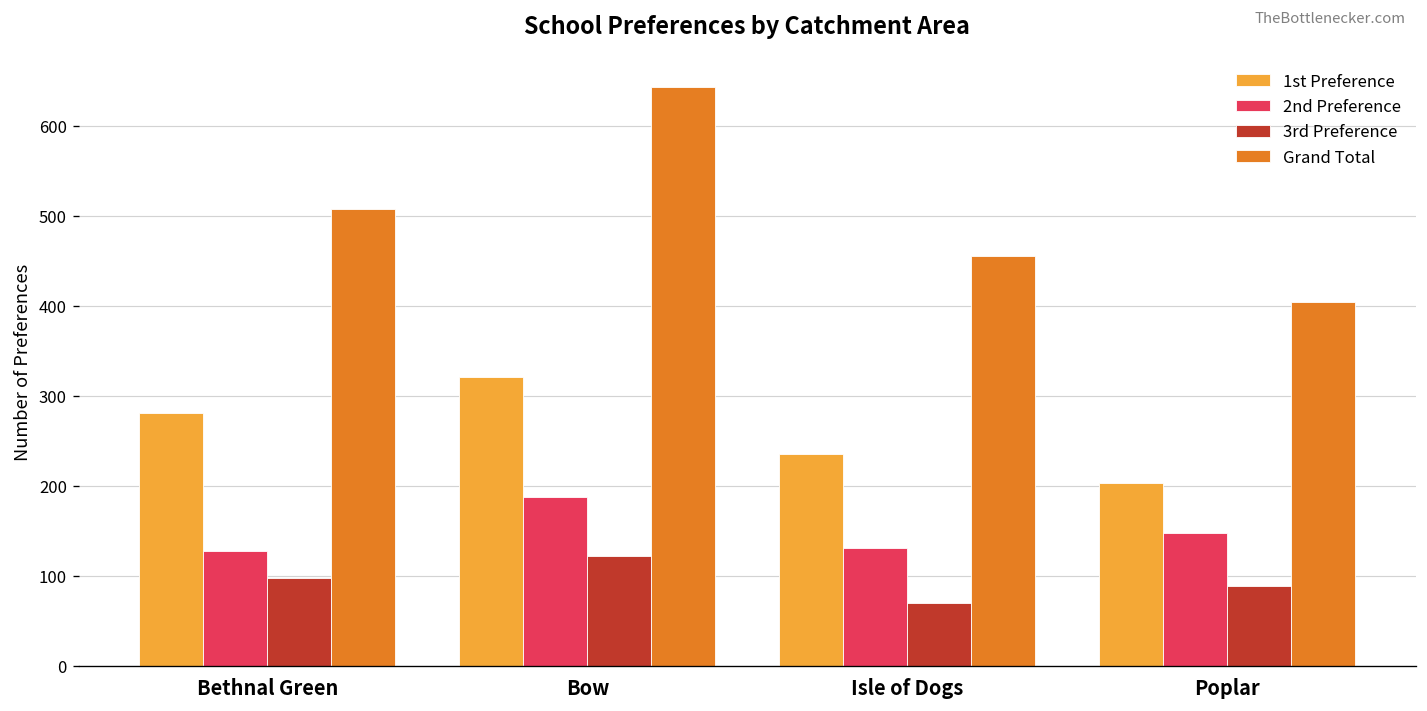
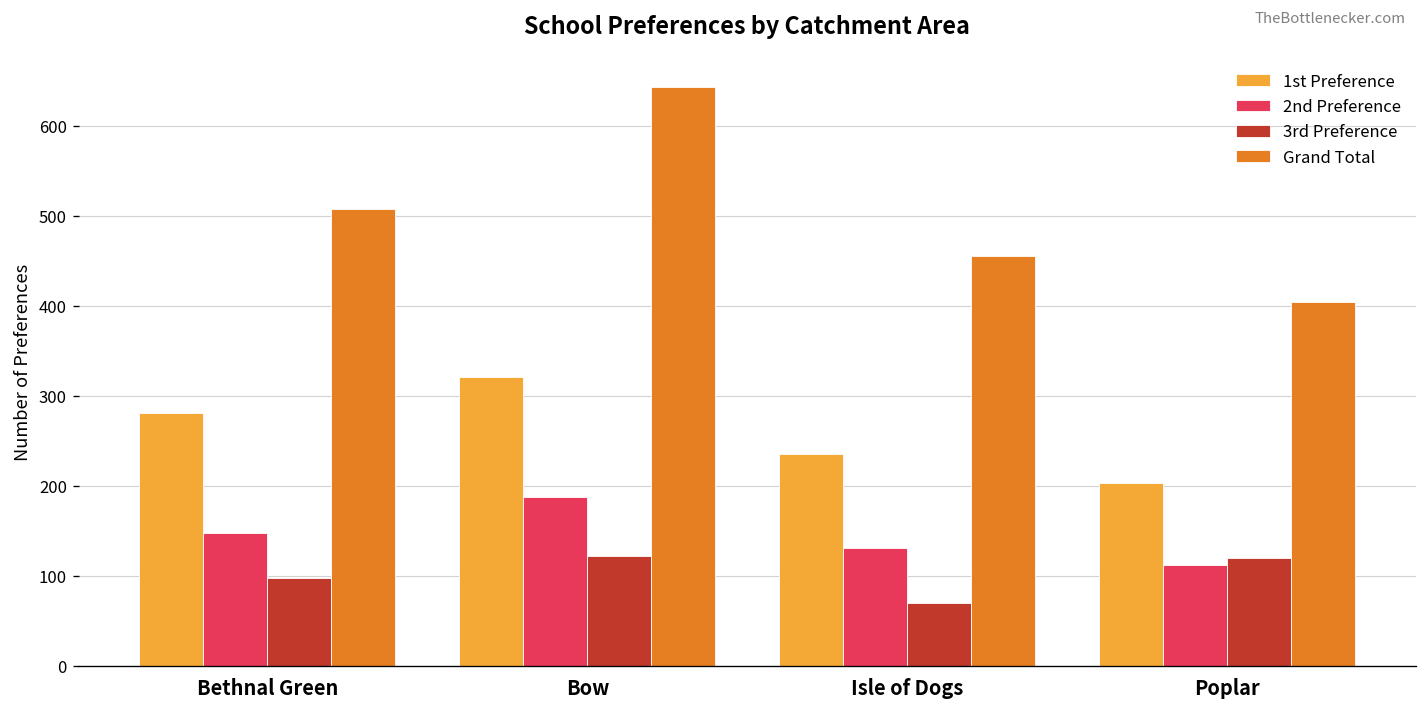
2nd Preference, Bethnal Green: 130 -> 150
2nd Preference, Poplar: 150 -> 110
3rd Preference, Poplar: 90 -> 120
